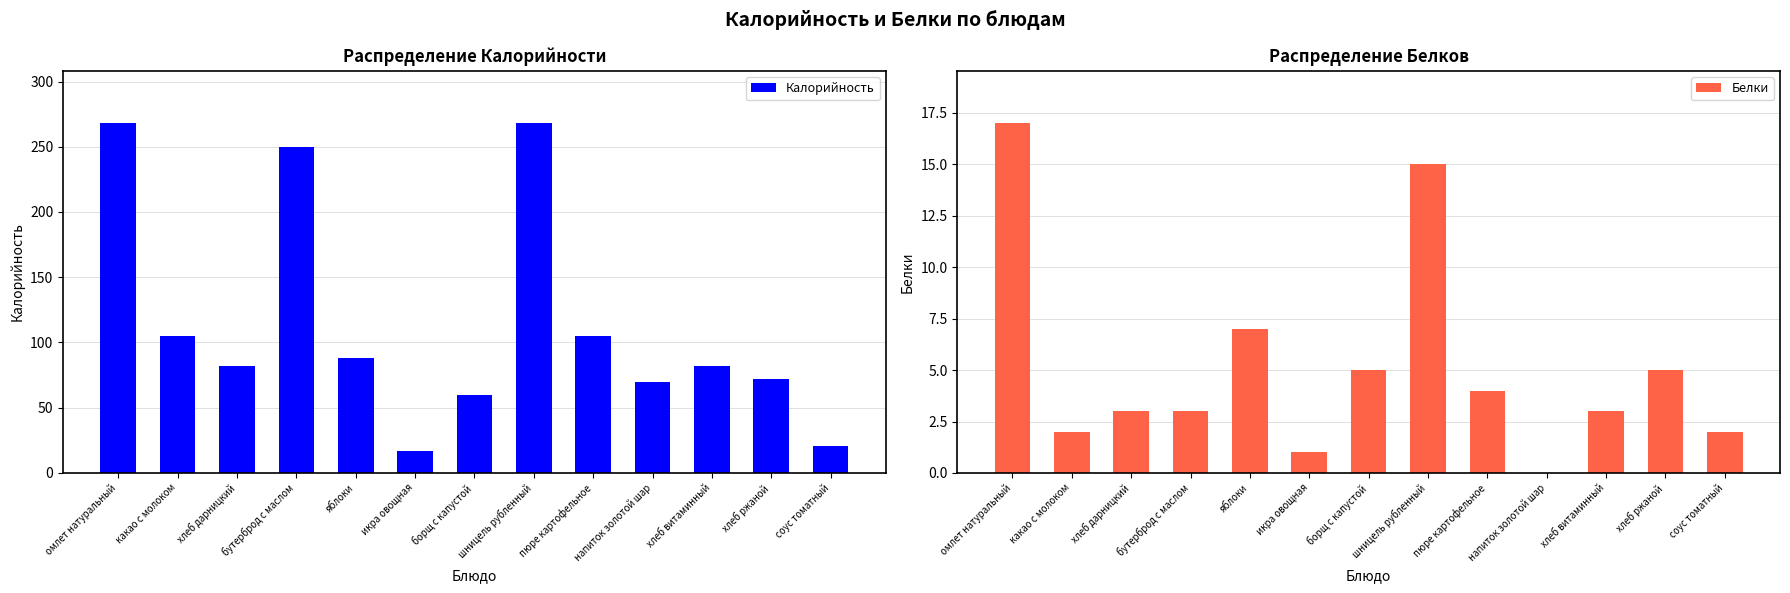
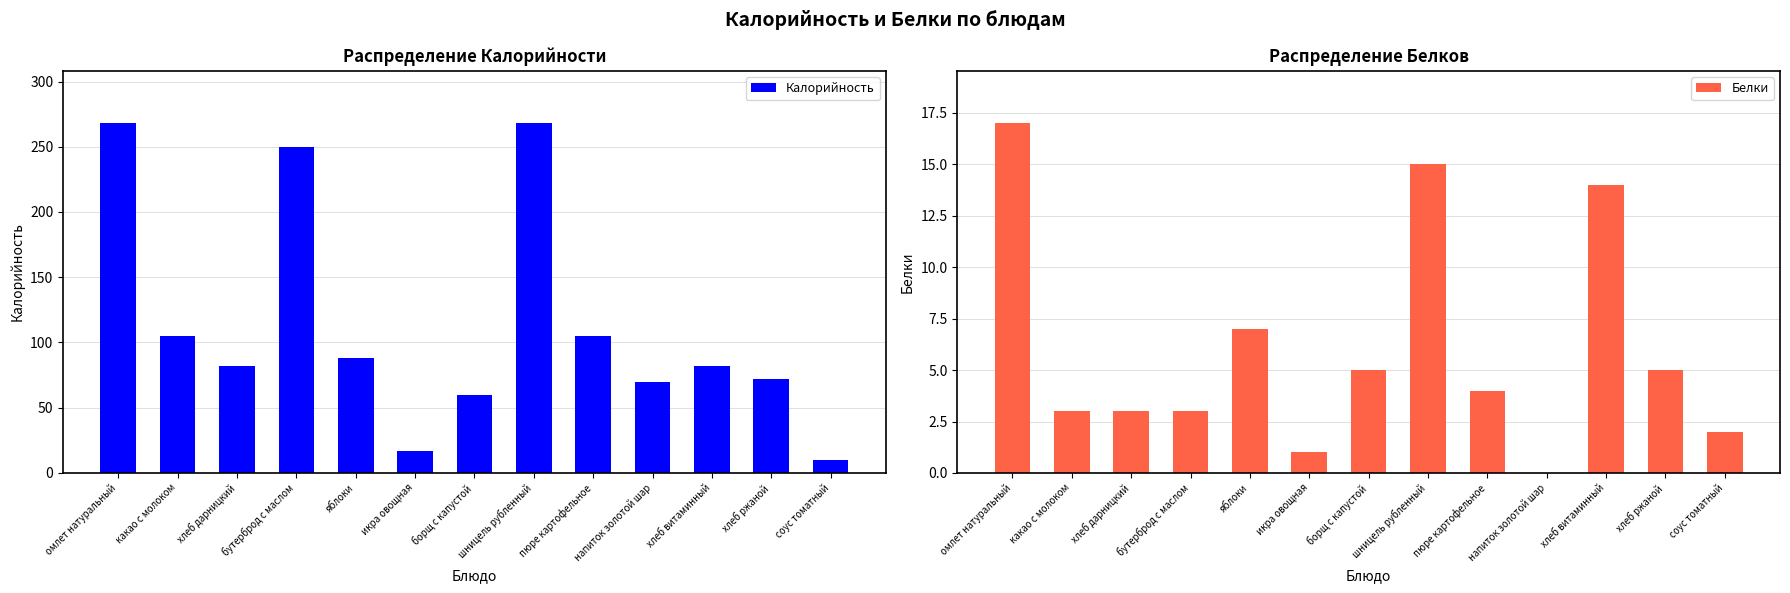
Распределение Калорийности, соус томатный: 21 -> 10
Распределение Белков, какао с молоком: 2 -> 3
Распределение Белков, хлеб витаминный: 3 -> 14
